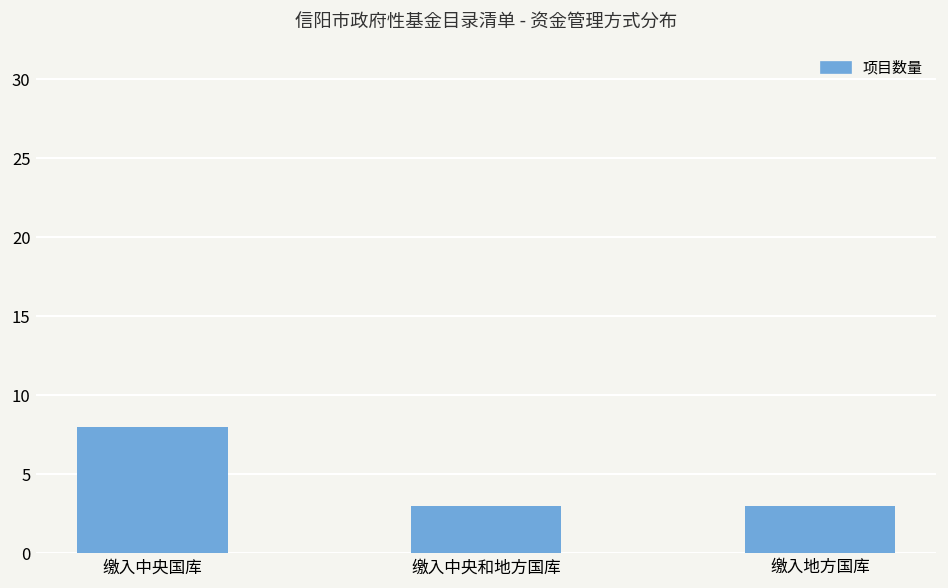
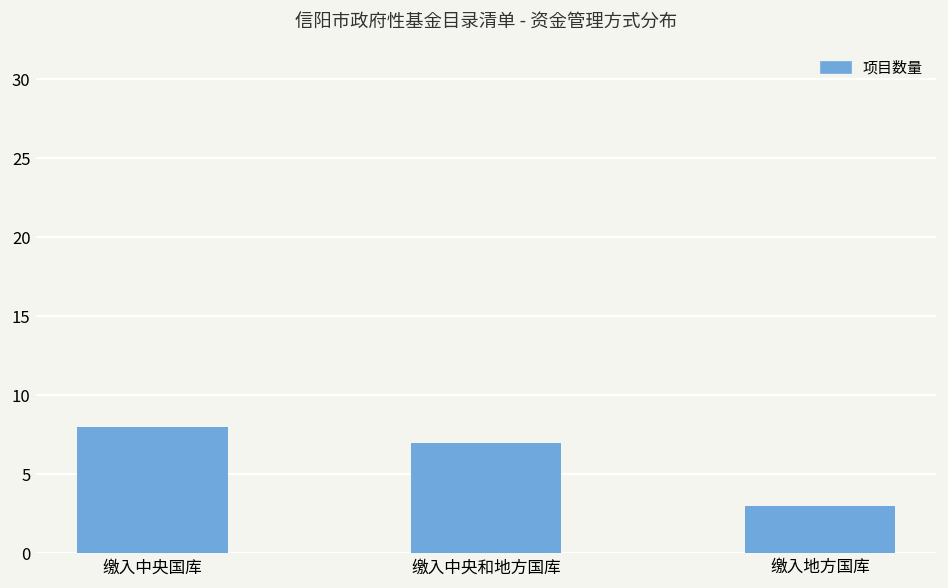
缴入中央和地方国库: 3 -> 7
